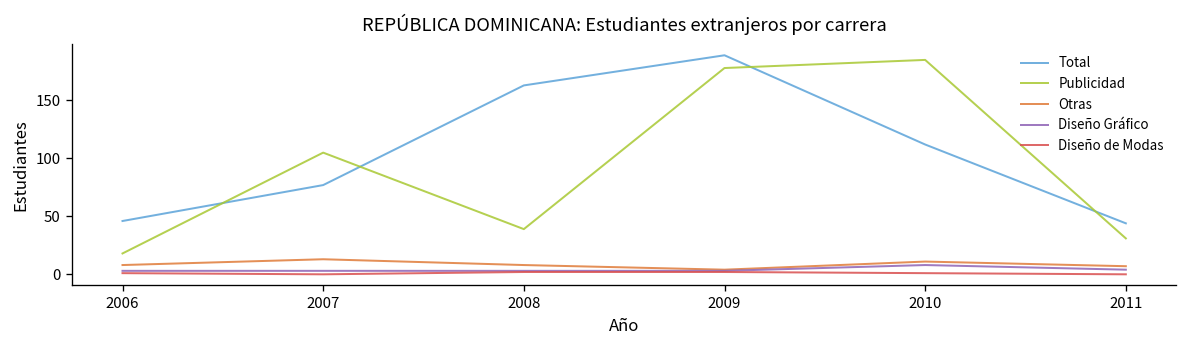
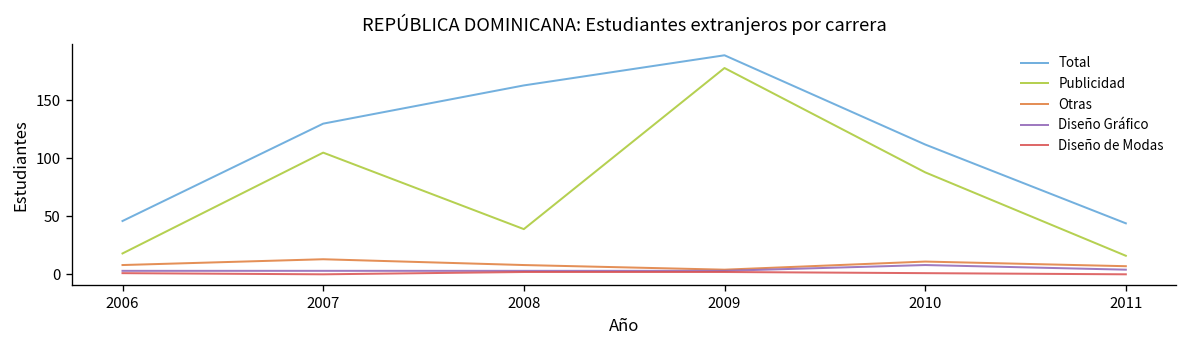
Total, 2007: 80 -> 130
Publicidad, 2010: 190 -> 90
Publicidad, 2011: 30 -> 20
